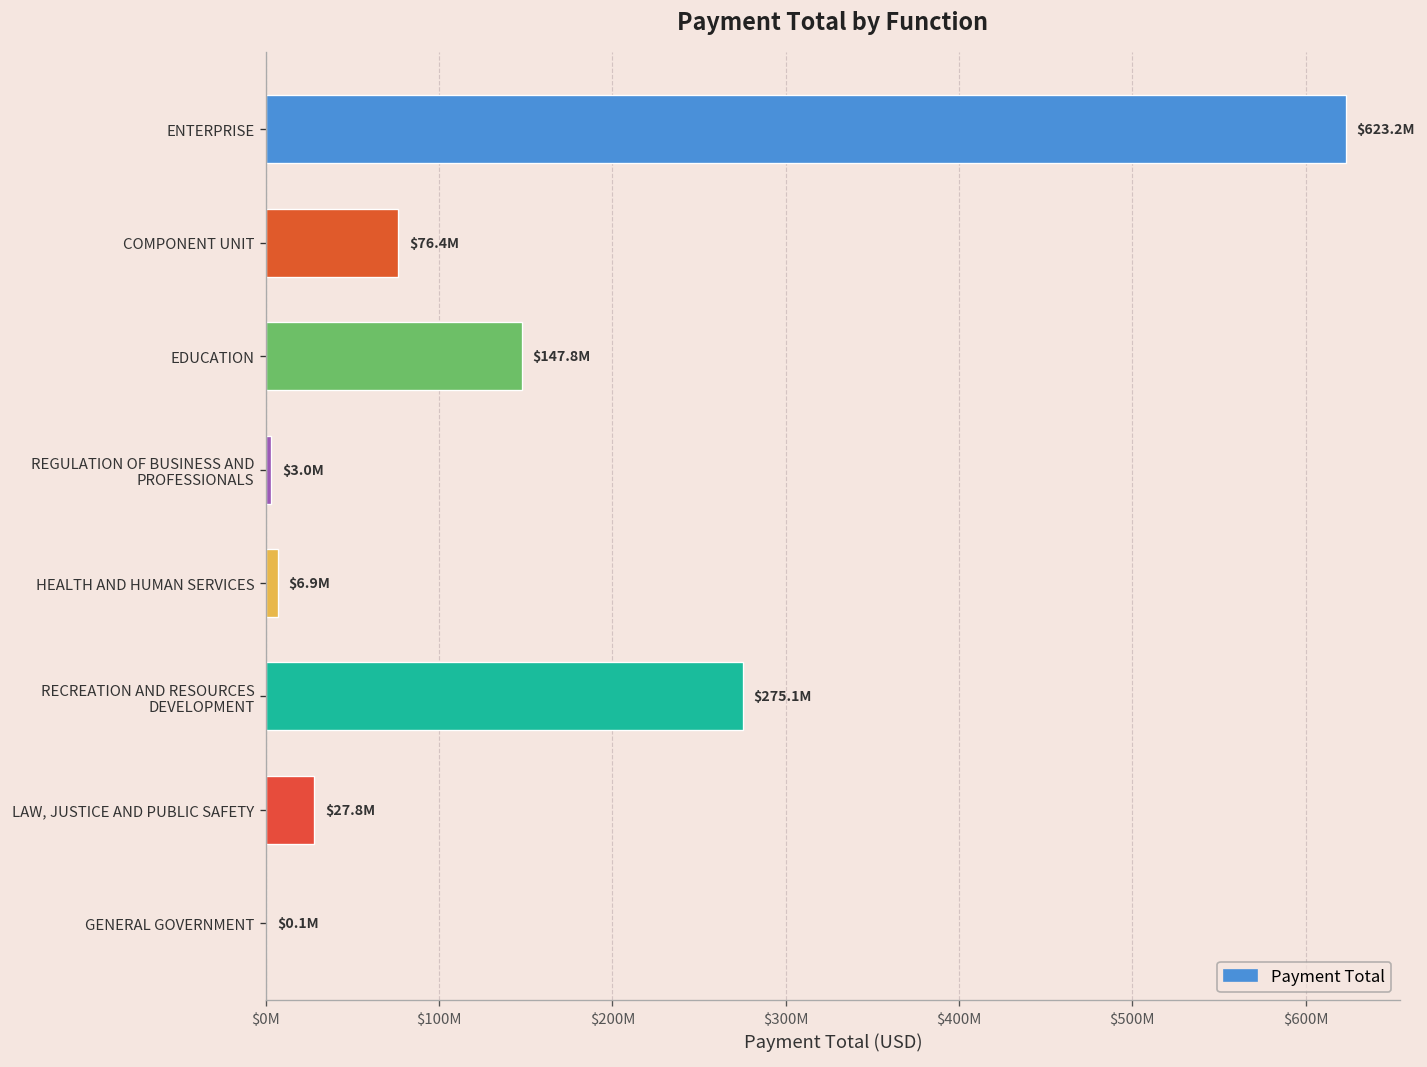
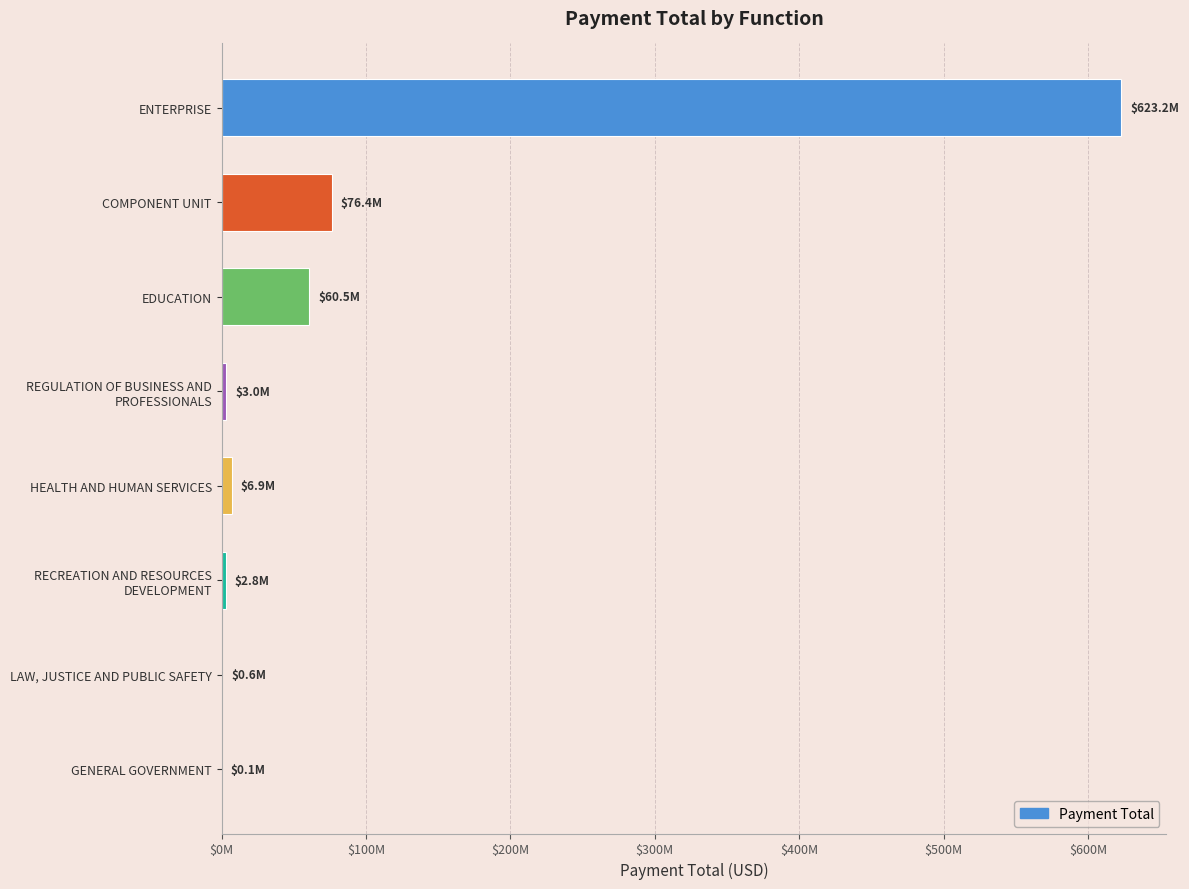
EDUCATION: $147.8M -> $60.5M
RECREATION AND RESOURCES DEVELOPMENT: $275.1M -> $2.8M
LAW, JUSTICE AND PUBLIC SAFETY: $27.8M -> $0.6M
